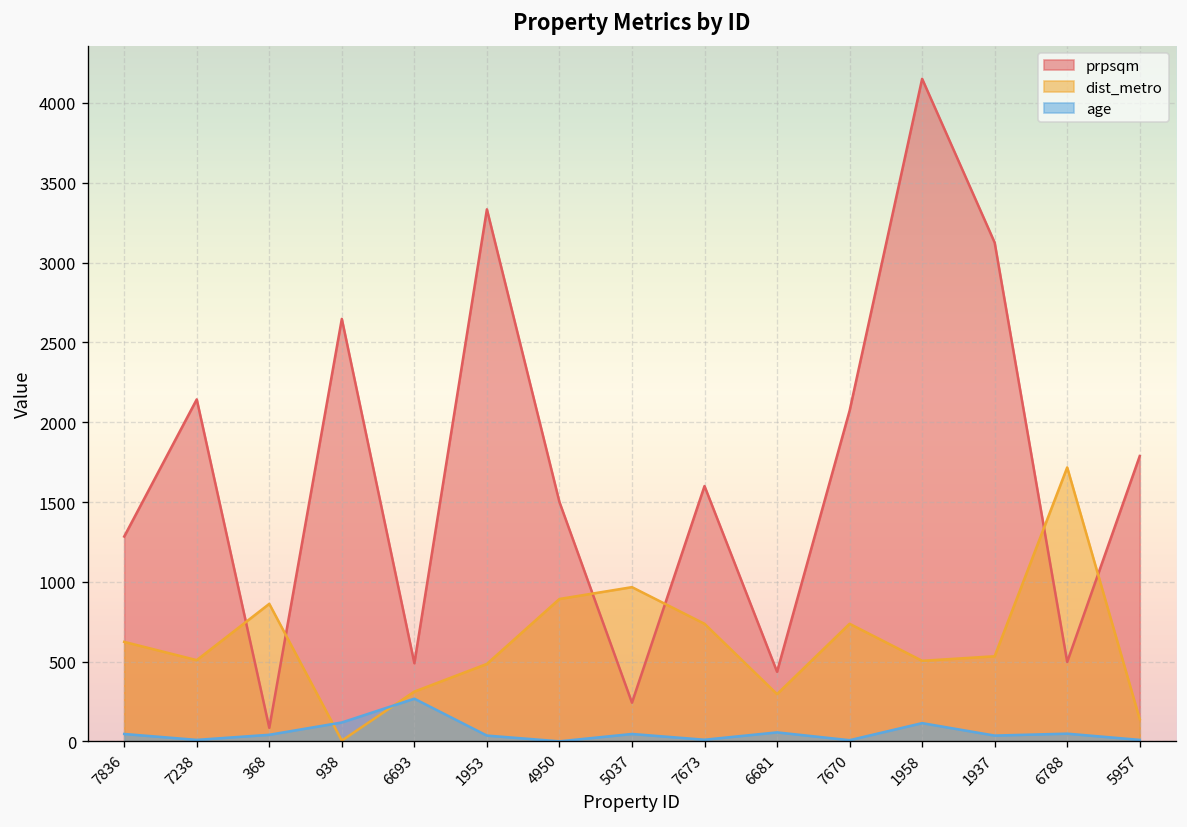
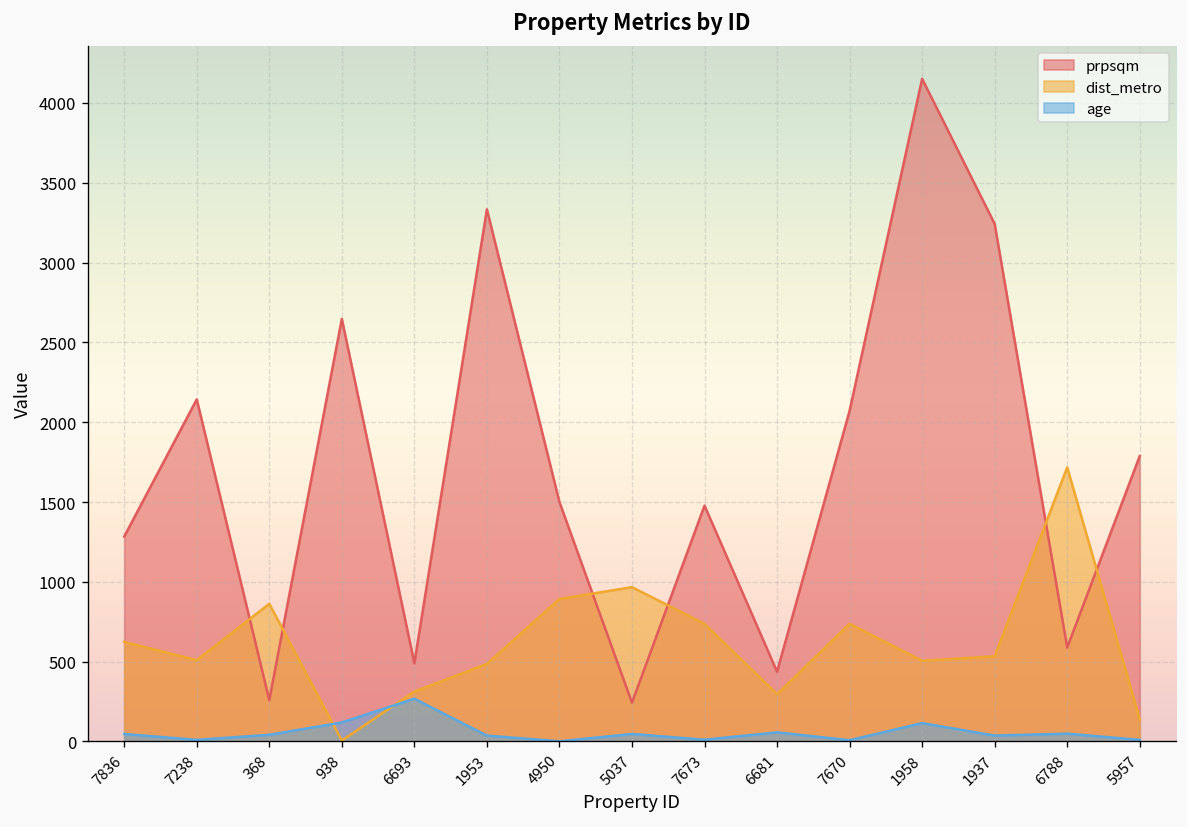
prpsqm, 368: 90 -> 260
prpsqm, 7673: 1600 -> 1480
prpsqm, 1937: 3130 -> 3240
prpsqm, 6788: 500 -> 590
